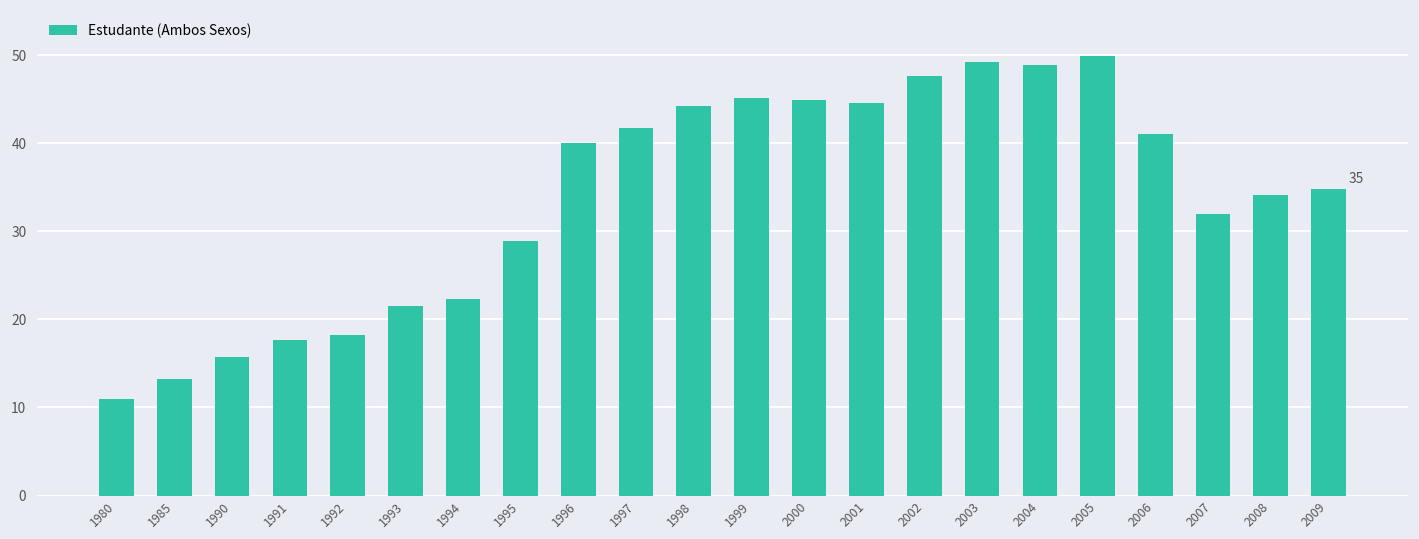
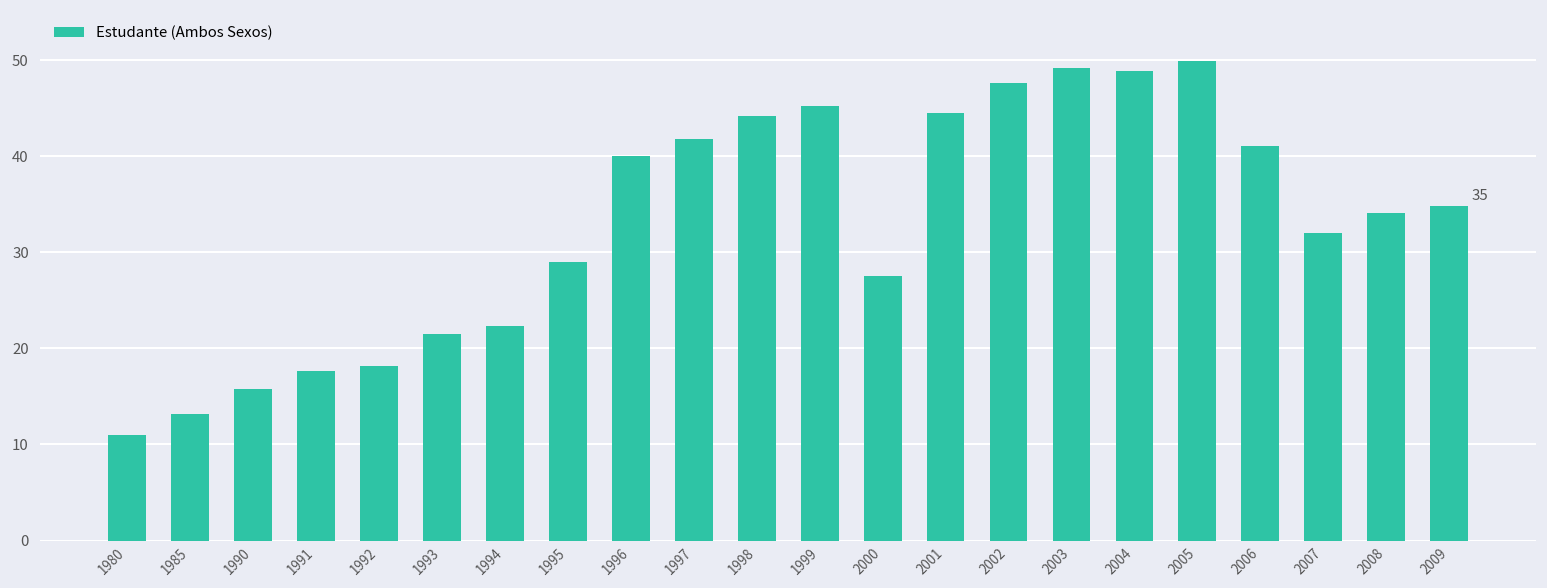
2000: 45 -> 27
